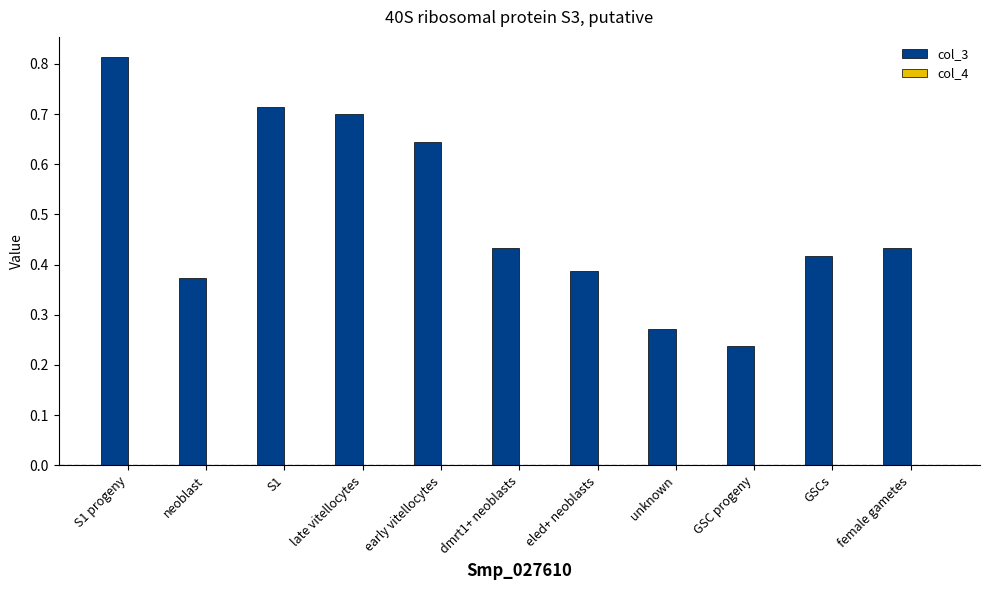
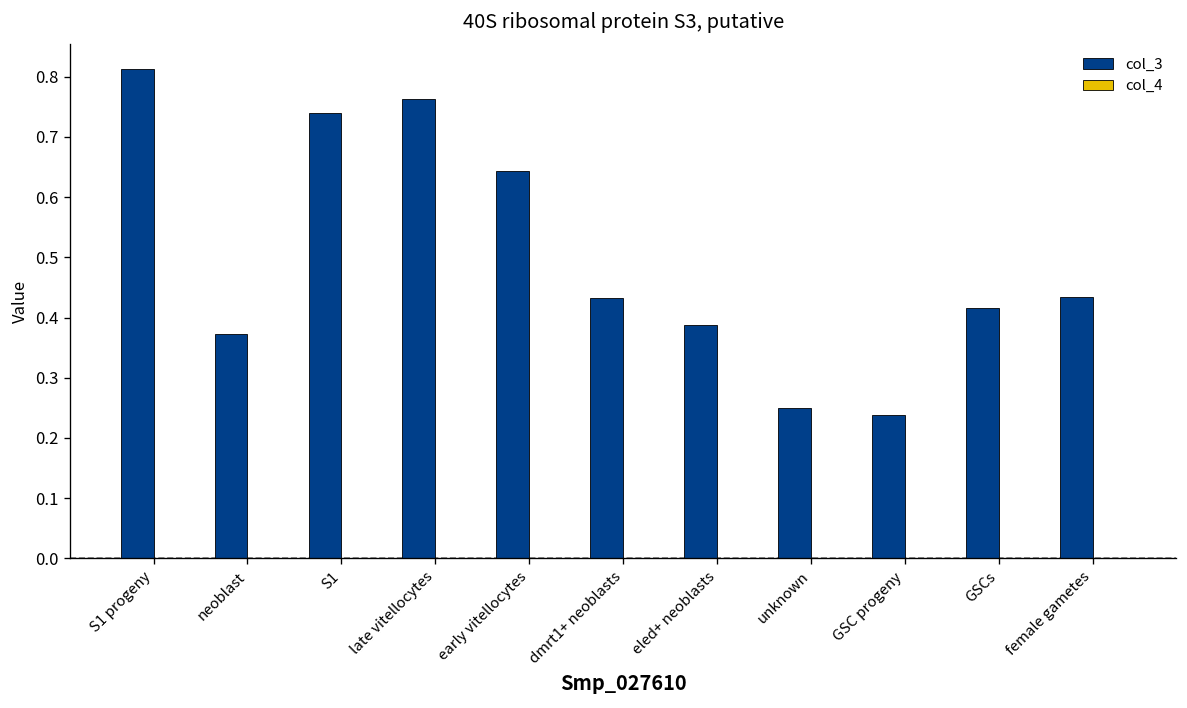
col_3, S1: 0.71 -> 0.74
col_3, late vitellocytes: 0.70 -> 0.76
col_3, unknown: 0.27 -> 0.25
